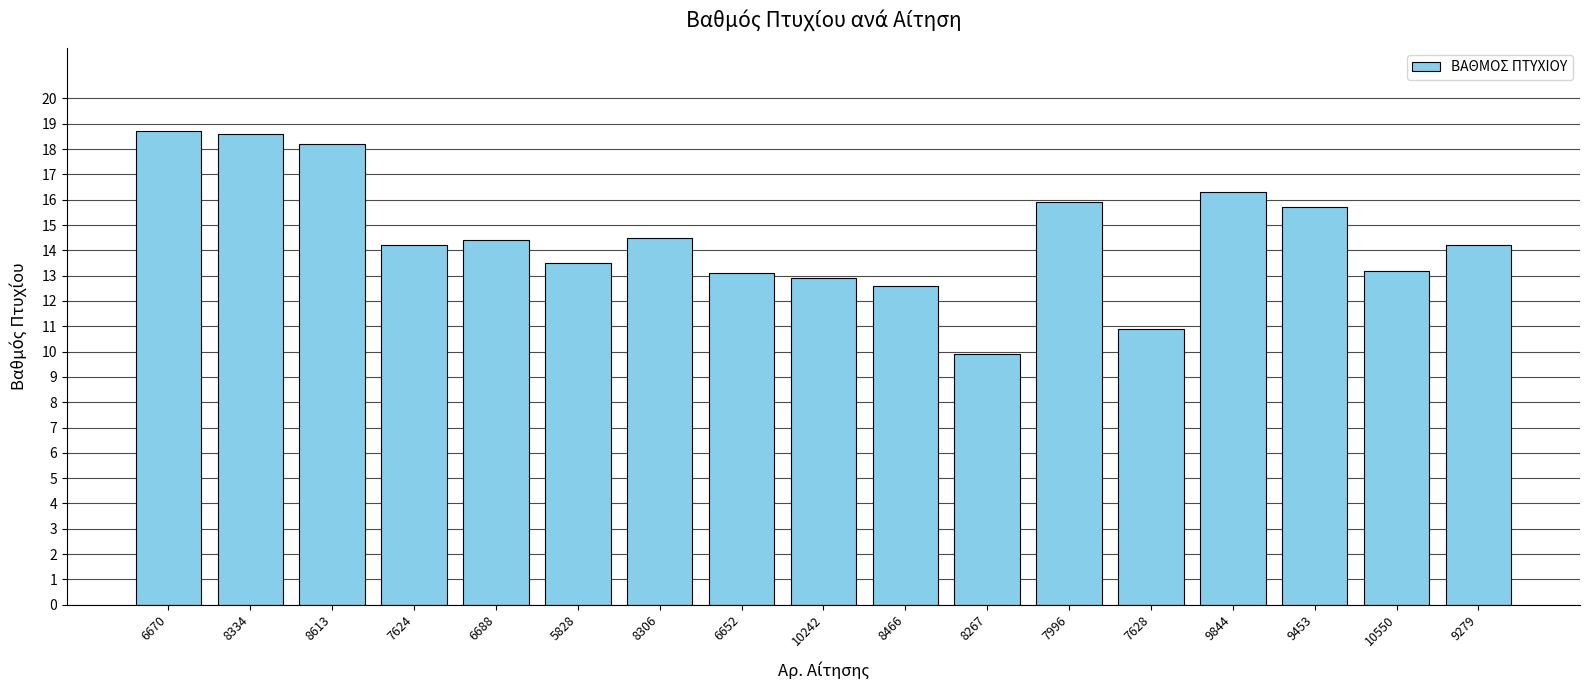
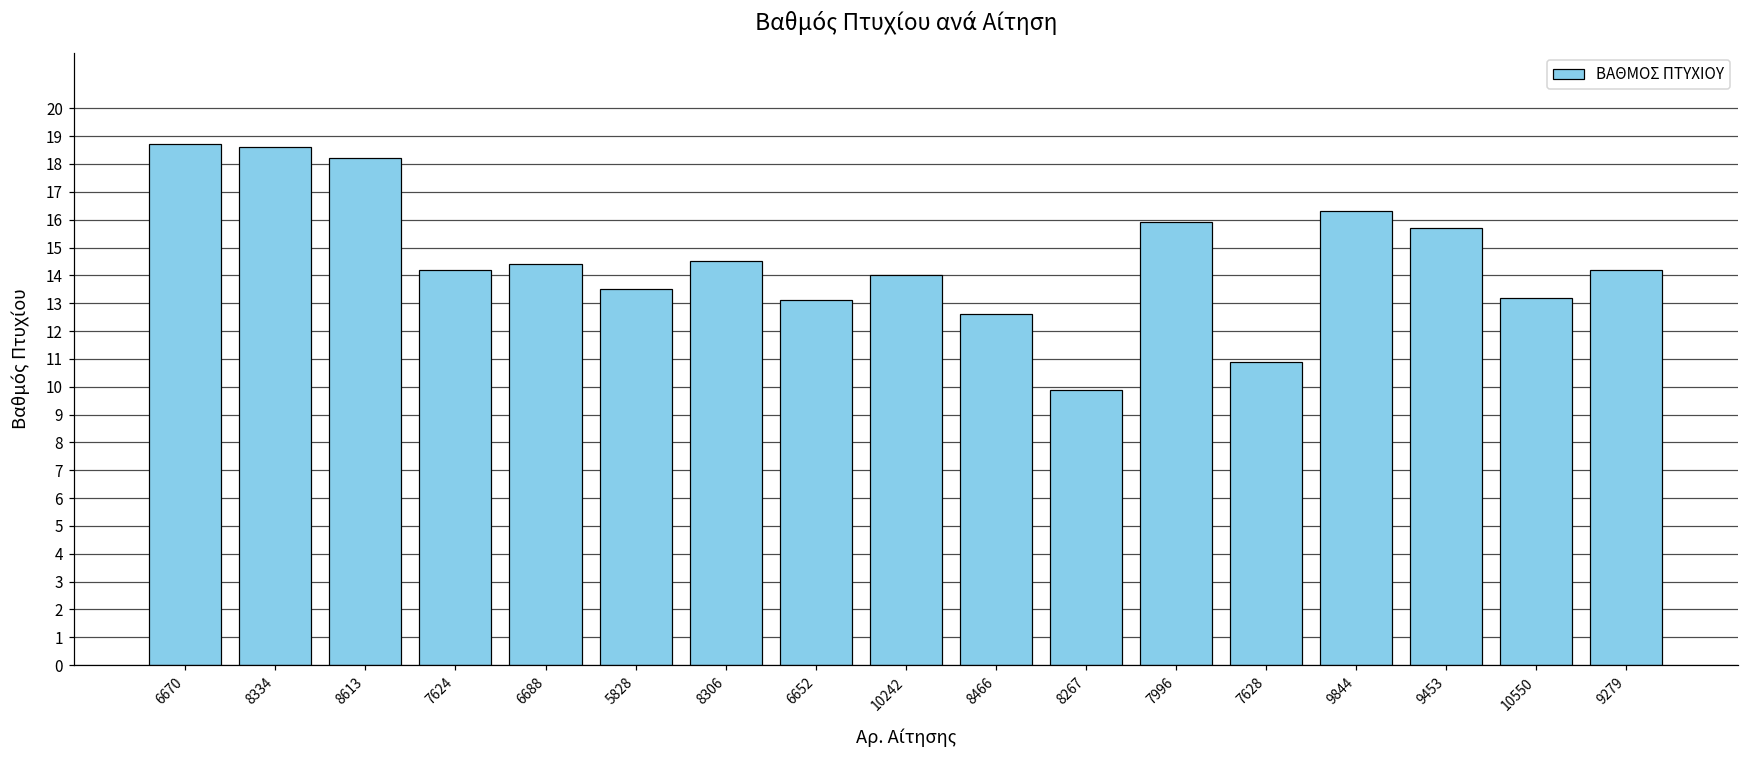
10242: 12.9 -> 14.0
